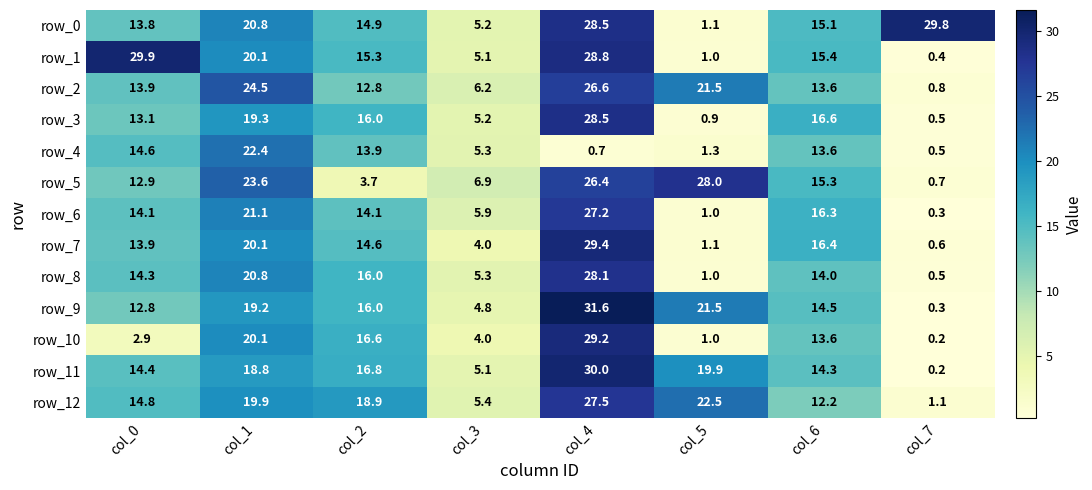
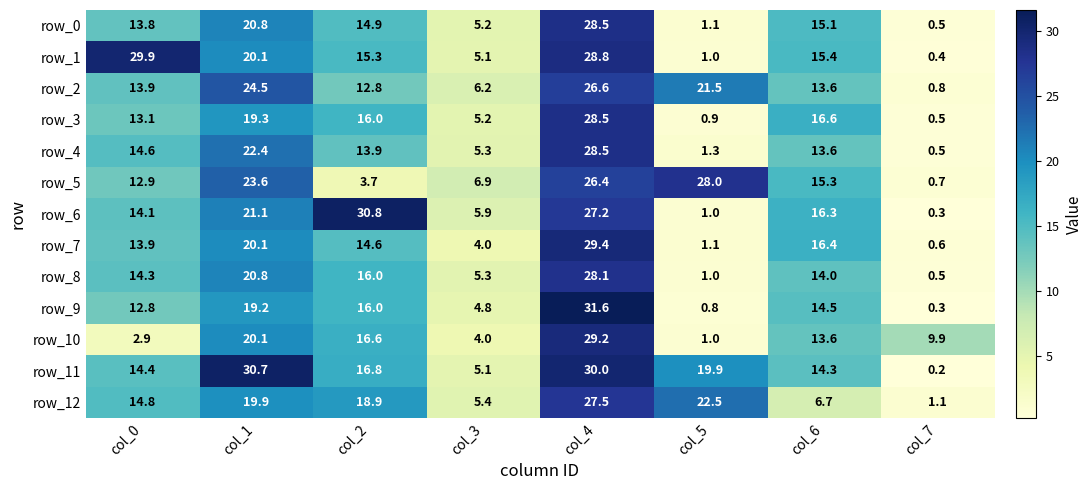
row_0, col_7: 29.8 -> 0.5
row_4, col_4: 0.7 -> 28.5
row_6, col_2: 14.1 -> 30.8
row_9, col_5: 21.5 -> 0.8
row_10, col_7: 0.2 -> 9.9
row_11, col_1: 18.8 -> 30.7
row_12, col_6: 12.2 -> 6.7
